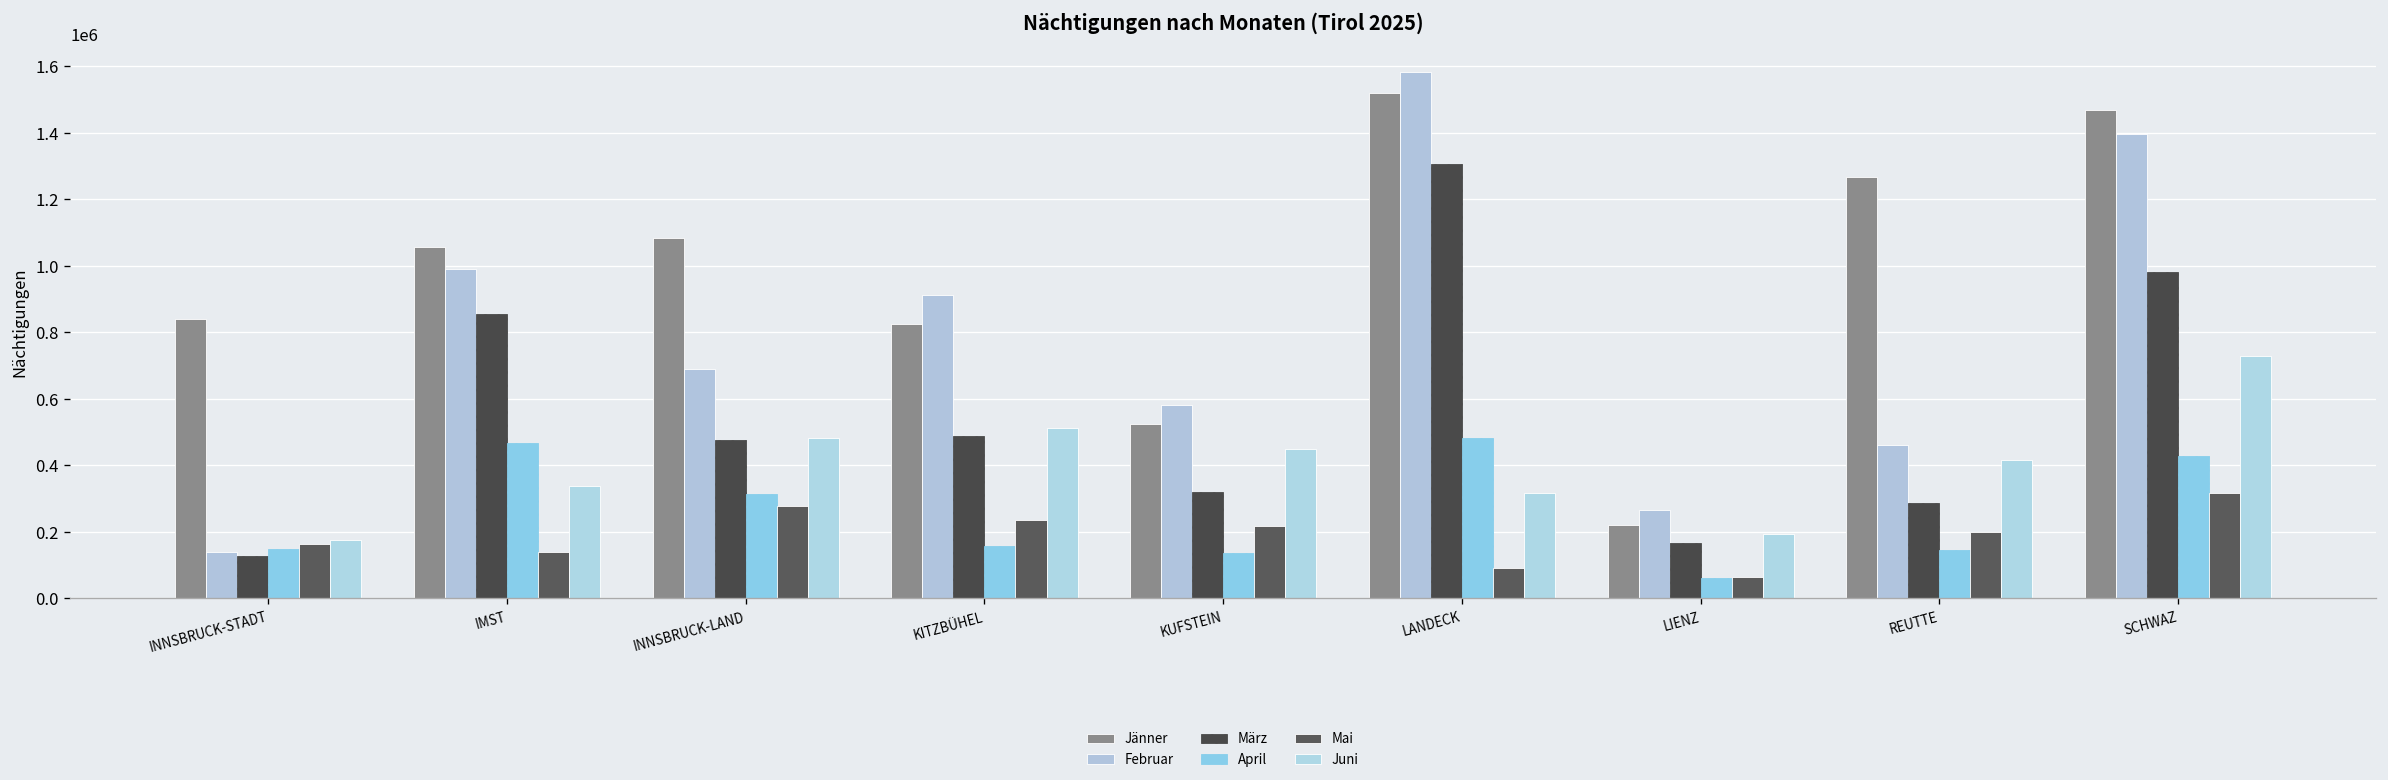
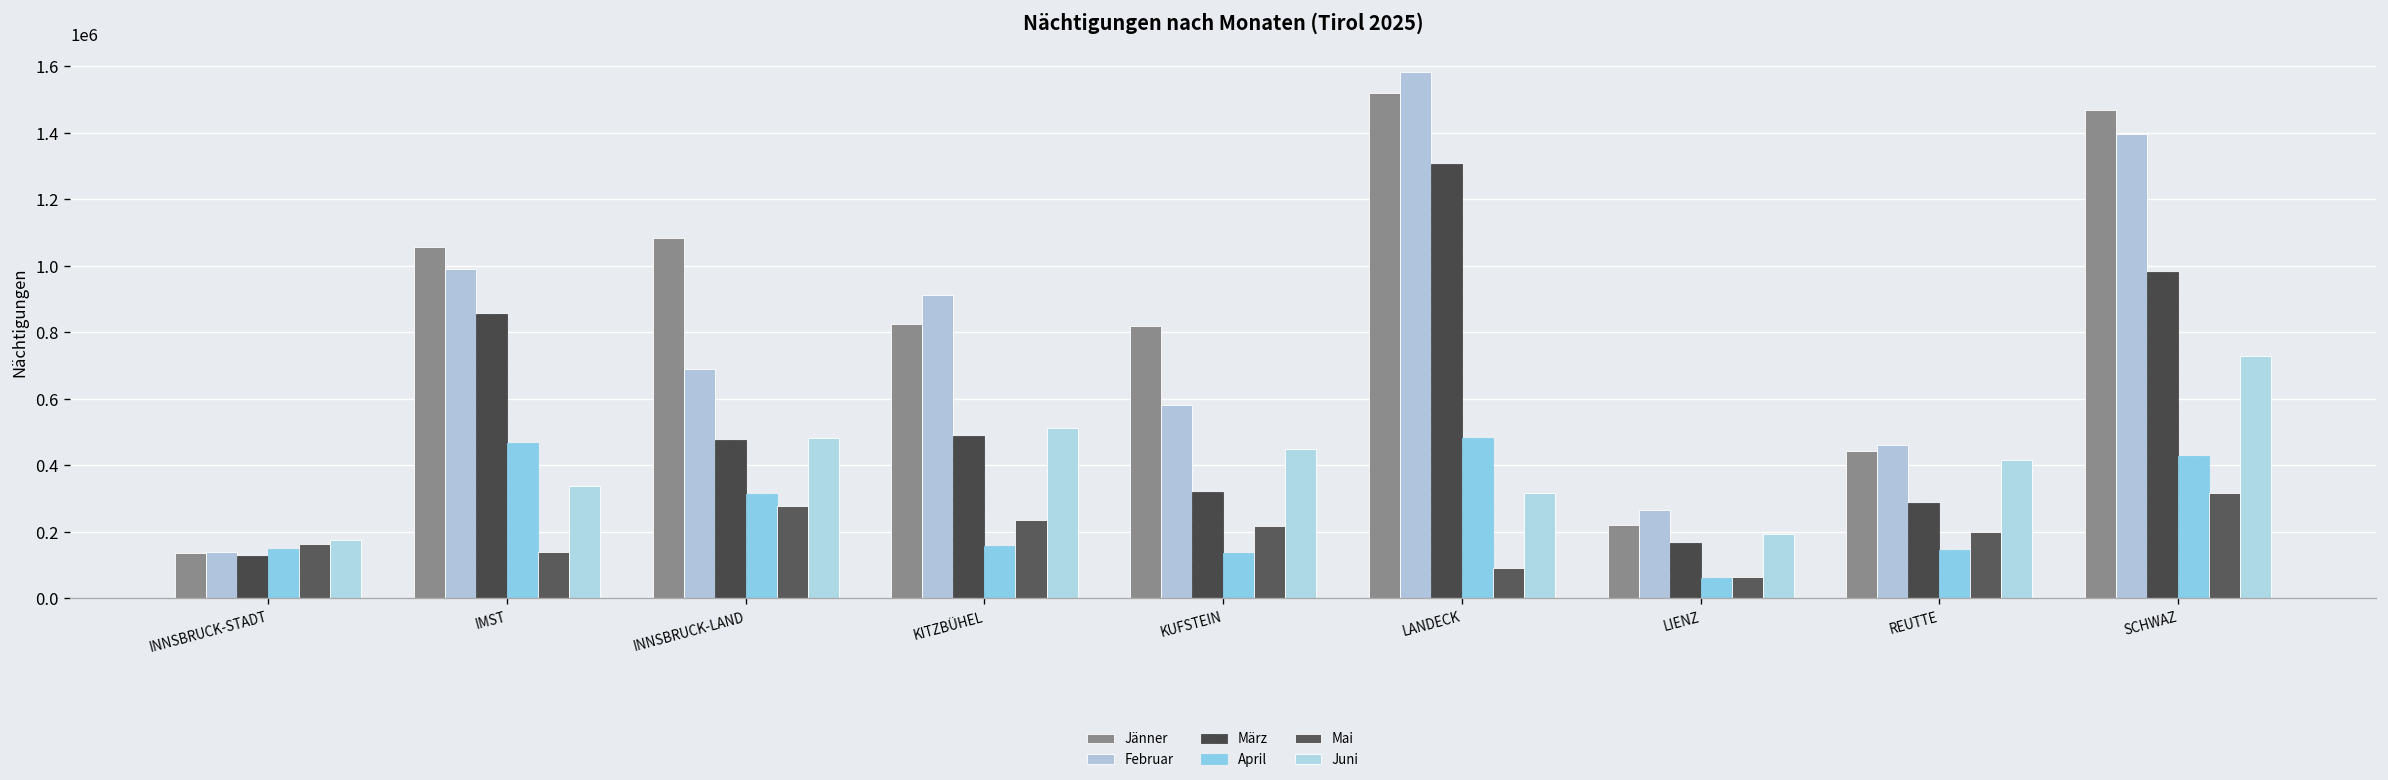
Jänner, INNSBRUCK-STADT: 840000 -> 140000
Jänner, KUFSTEIN: 520000 -> 820000
Jänner, REUTTE: 1270000 -> 440000
